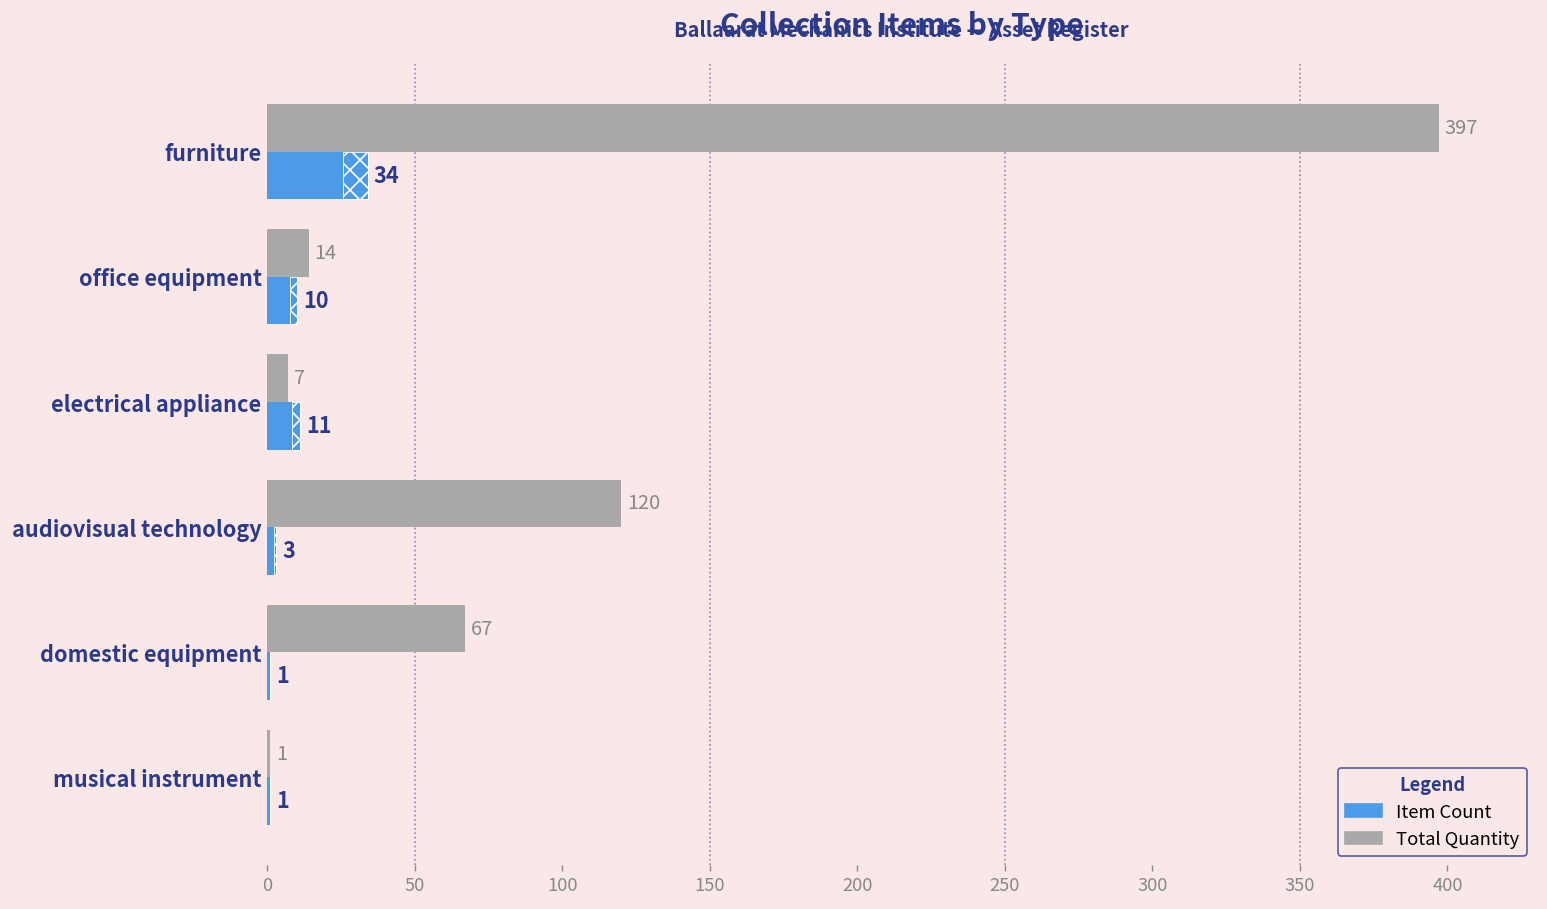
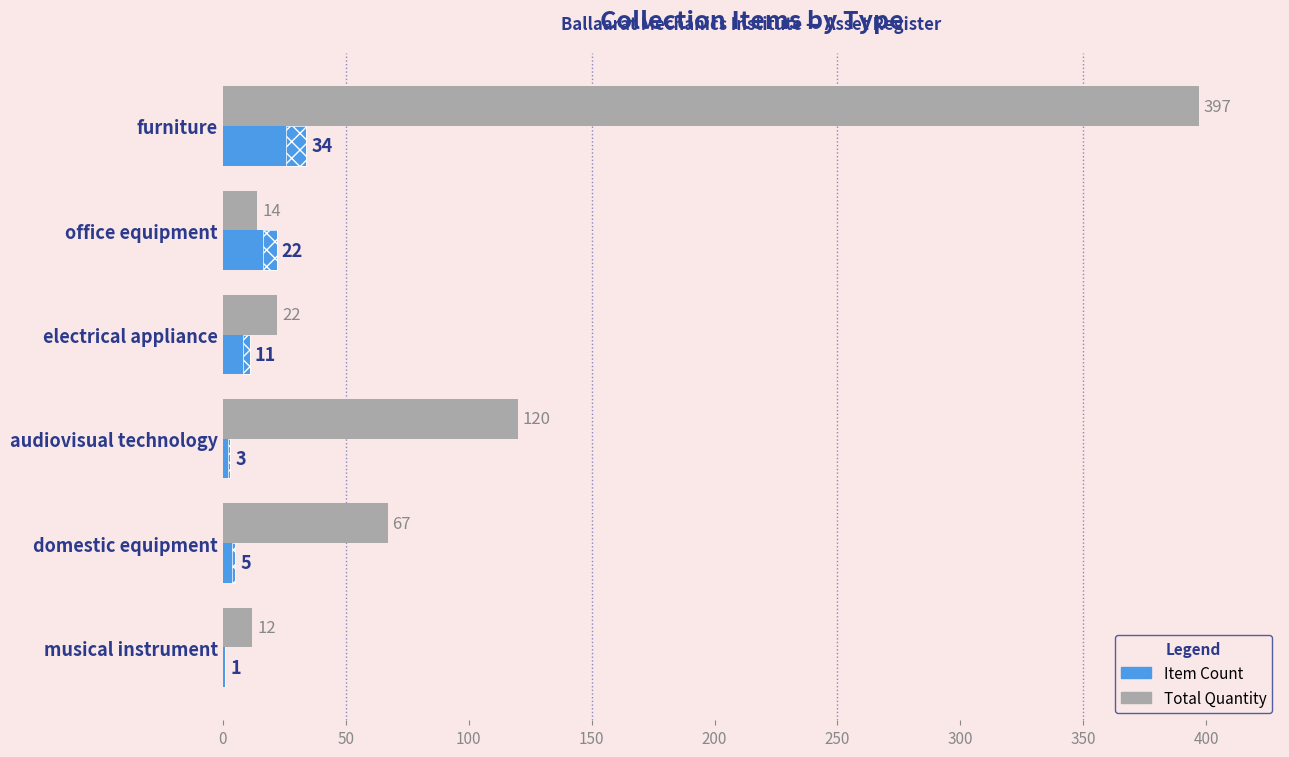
Item Count, office equipment: 10 -> 22
Total Quantity, electrical appliance: 7 -> 22
Item Count, domestic equipment: 1 -> 5
Total Quantity, musical instrument: 1 -> 12
